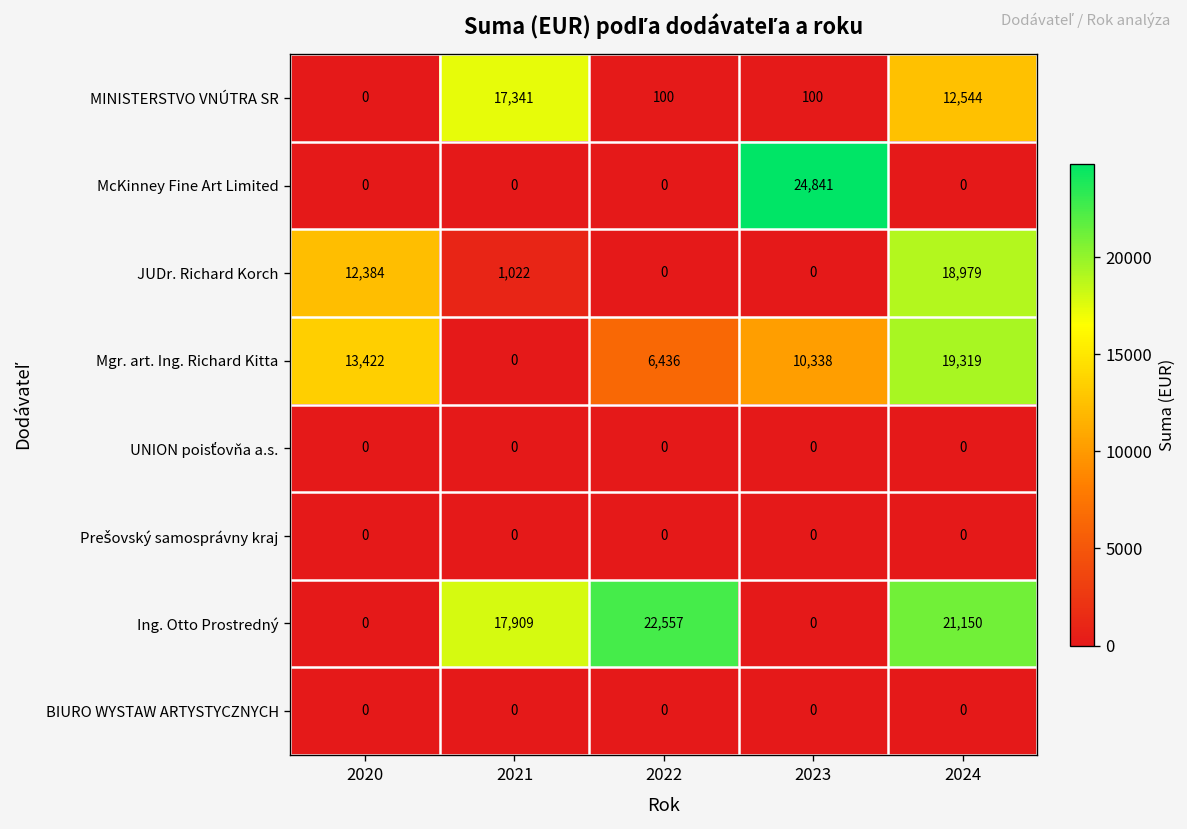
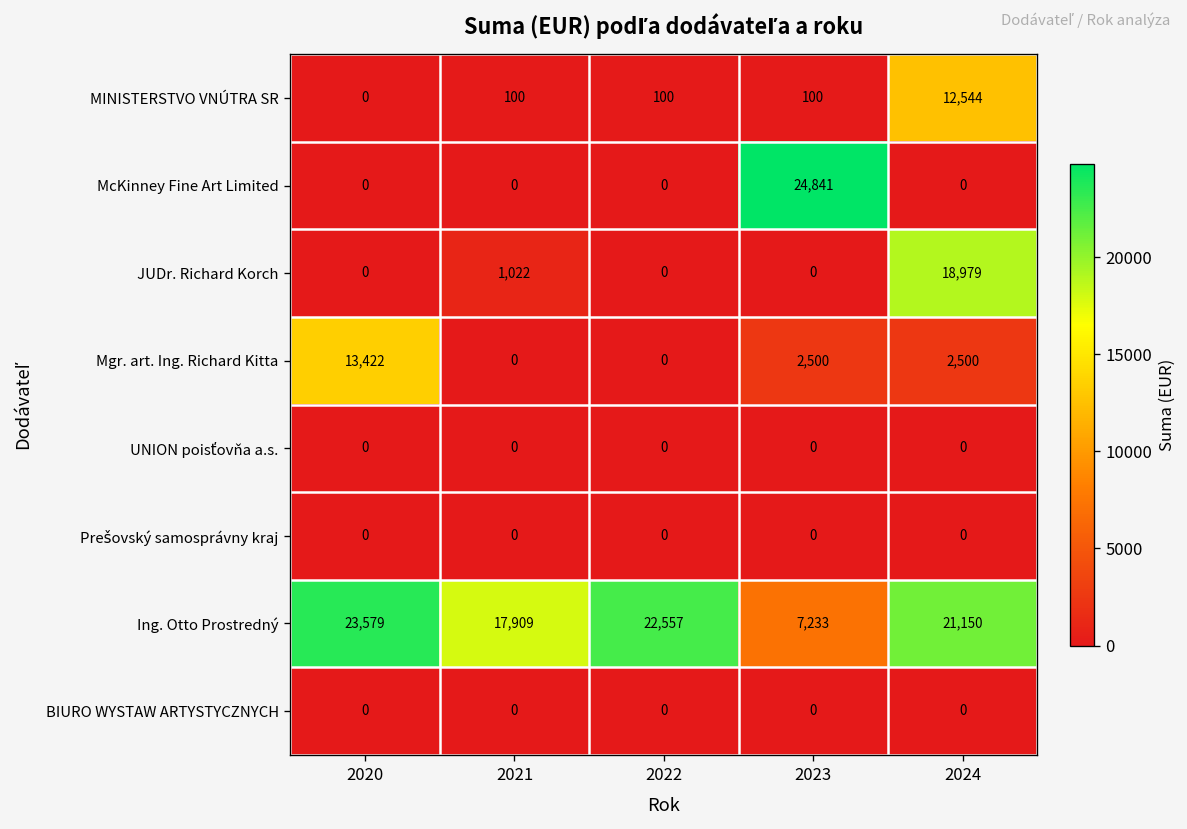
MINISTERSTVO VNÚTRA SR, 2021: 17,341 -> 100
JUDr. Richard Korch, 2020: 12,384 -> 0
Mgr. art. Ing. Richard Kitta, 2022: 6,436 -> 0
Mgr. art. Ing. Richard Kitta, 2023: 10,338 -> 2,500
Mgr. art. Ing. Richard Kitta, 2024: 19,319 -> 2,500
Ing. Otto Prostredný, 2020: 0 -> 23,579
Ing. Otto Prostredný, 2023: 0 -> 7,233
